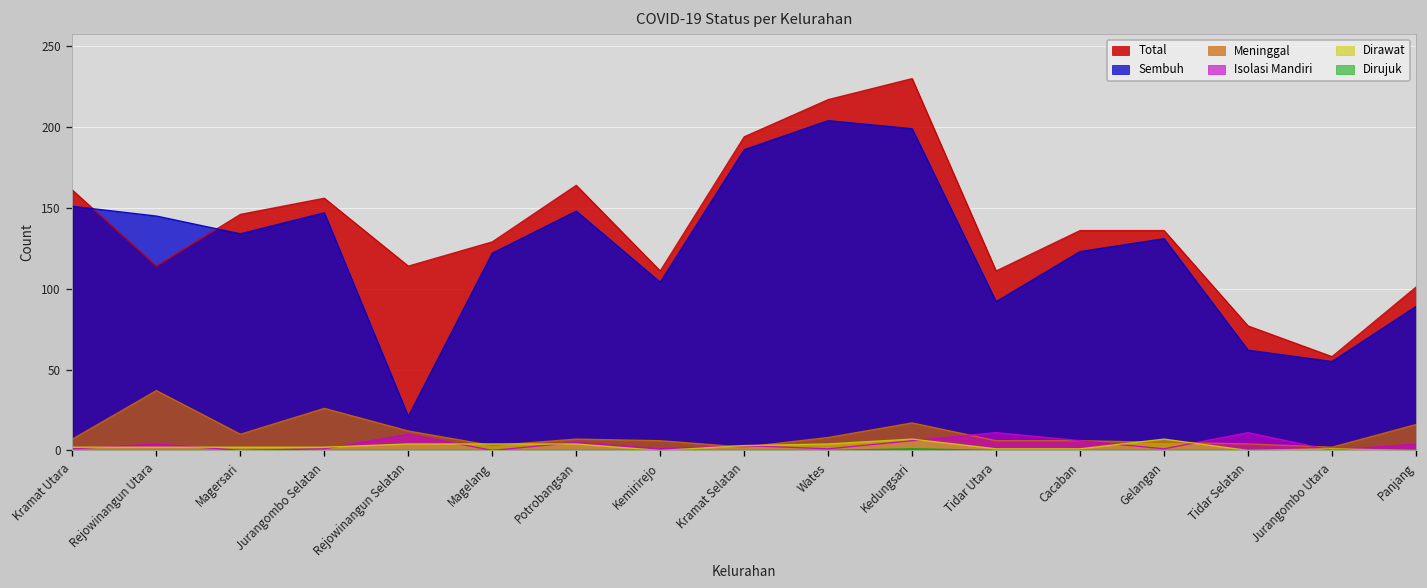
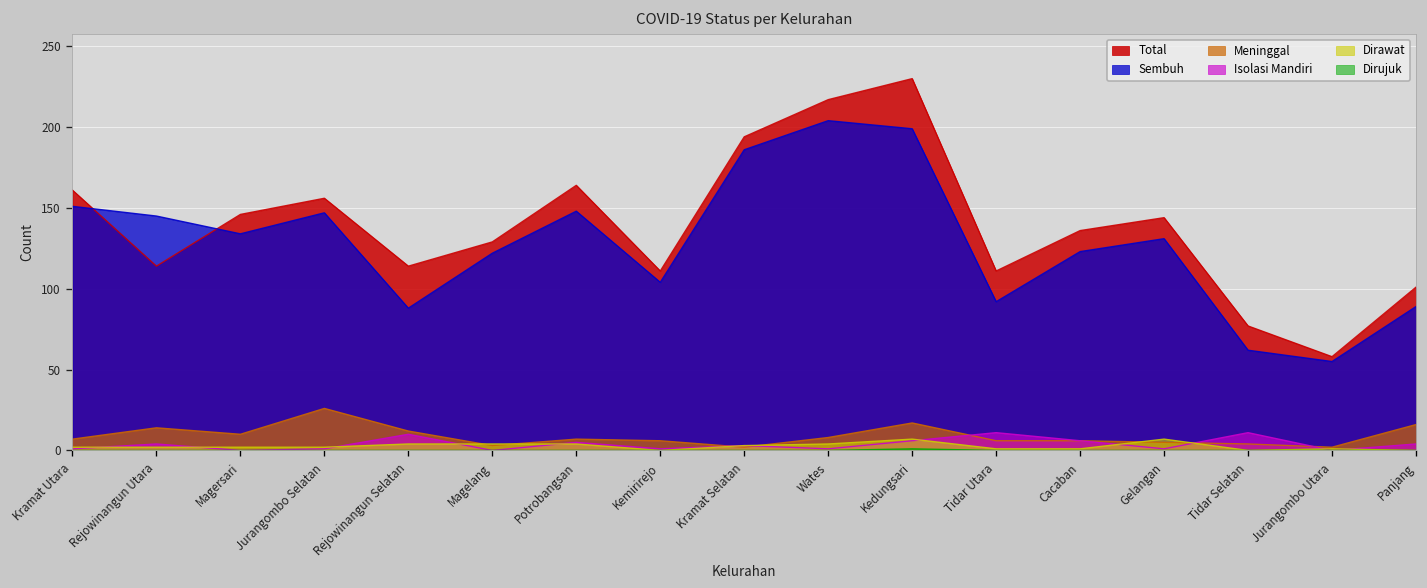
Meninggal, Rejowinangun Utara: 37 -> 14
Sembuh, Rejowinangun Selatan: 21 -> 88
Total, Gelangan: 136 -> 144
